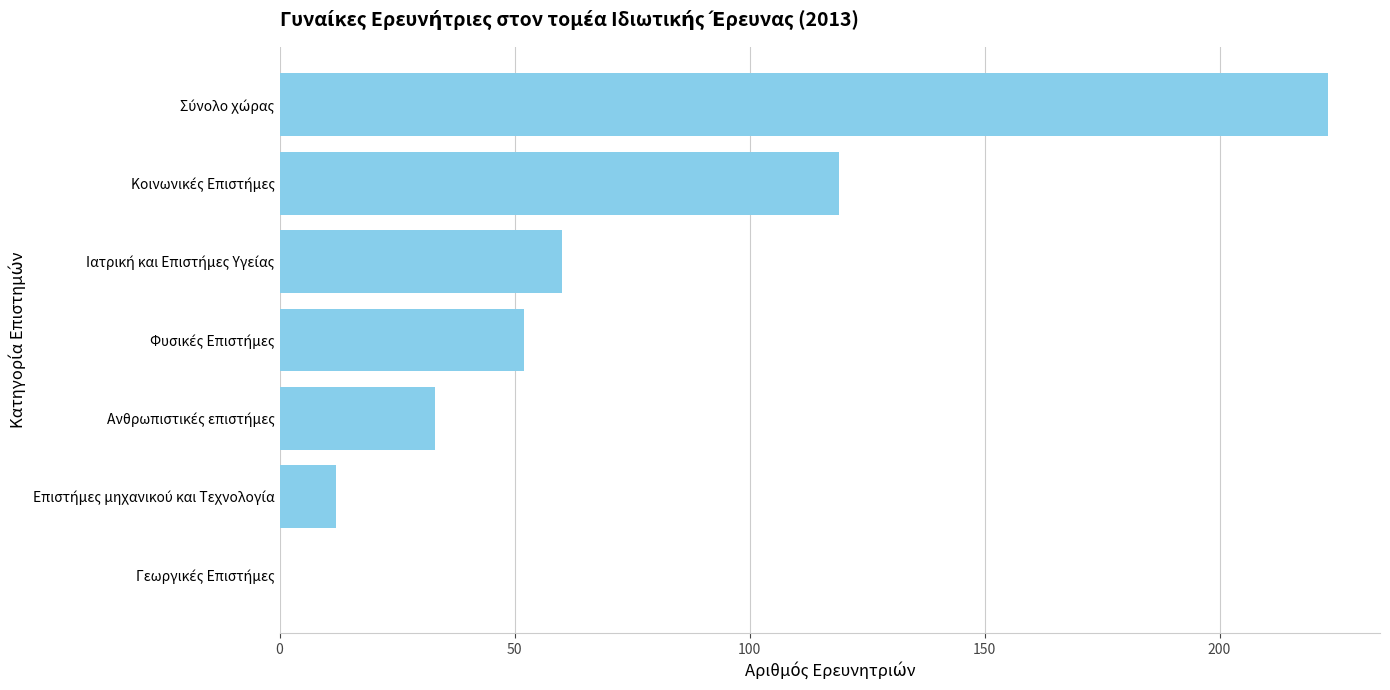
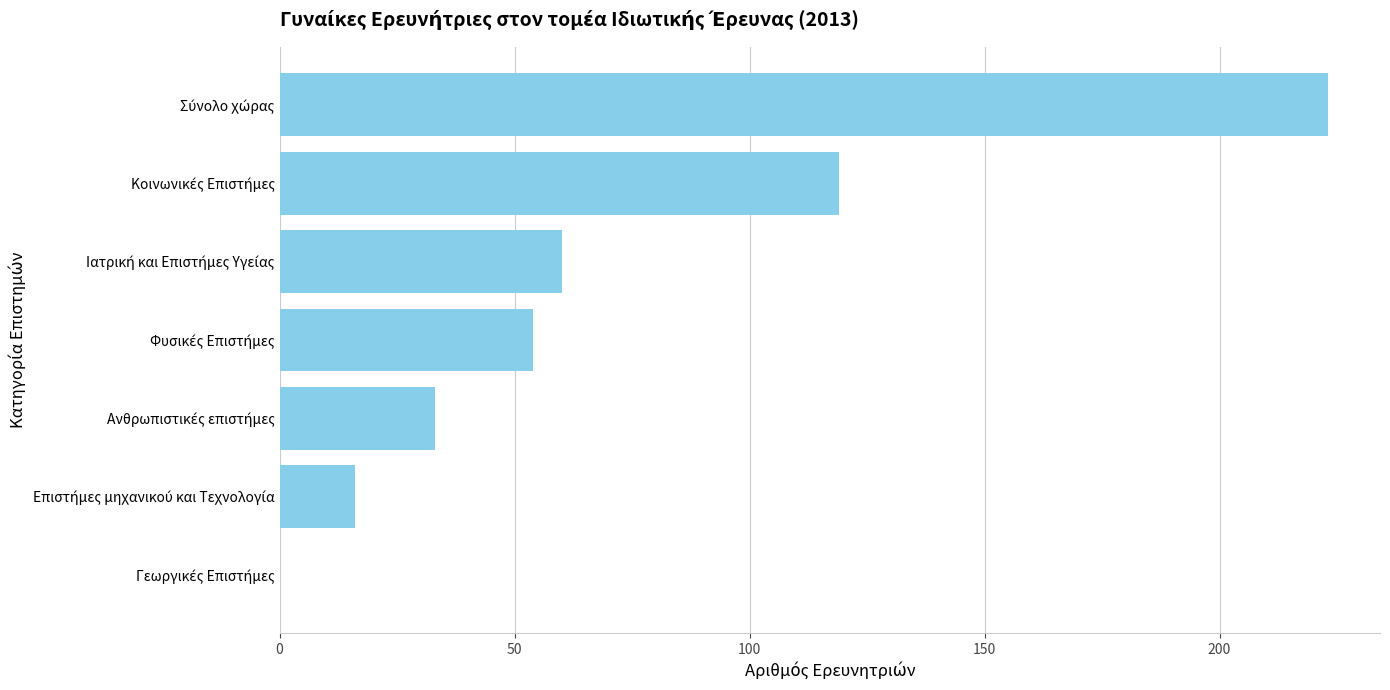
Φυσικές Επιστήμες: 52 -> 54
Επιστήμες μηχανικού και Τεχνολογία: 12 -> 16
